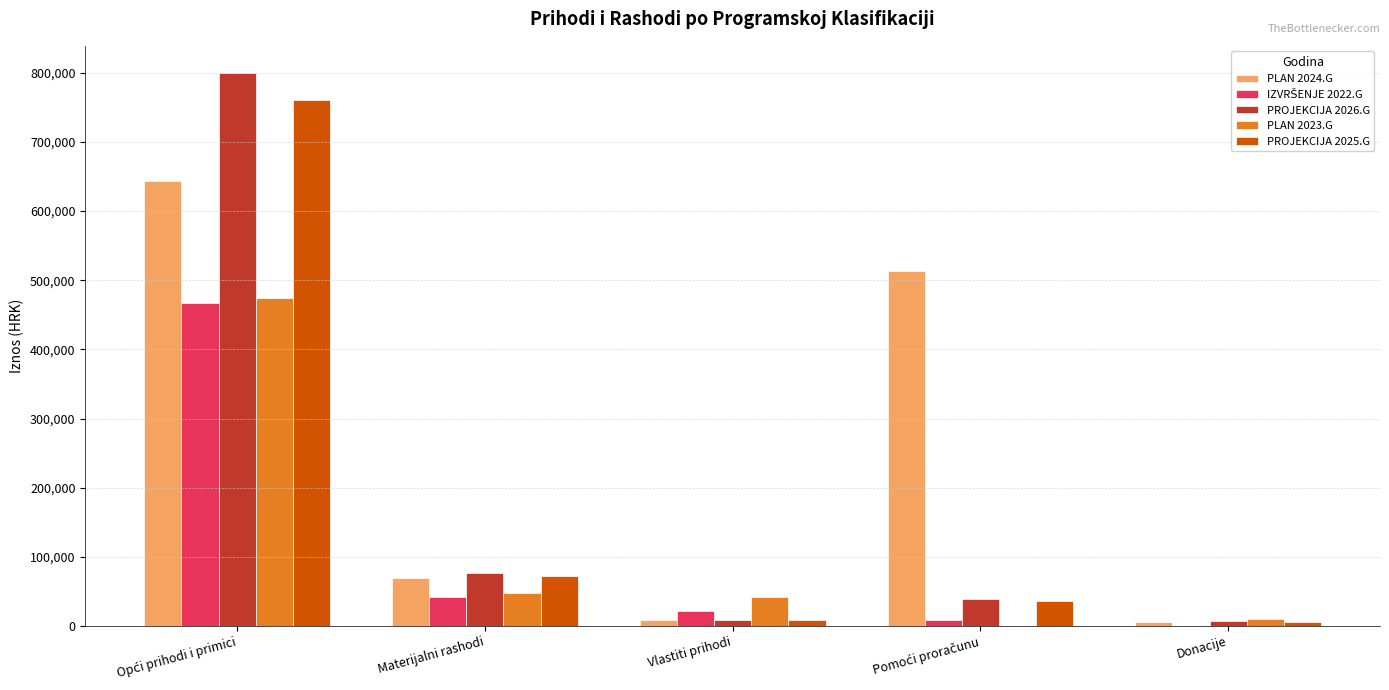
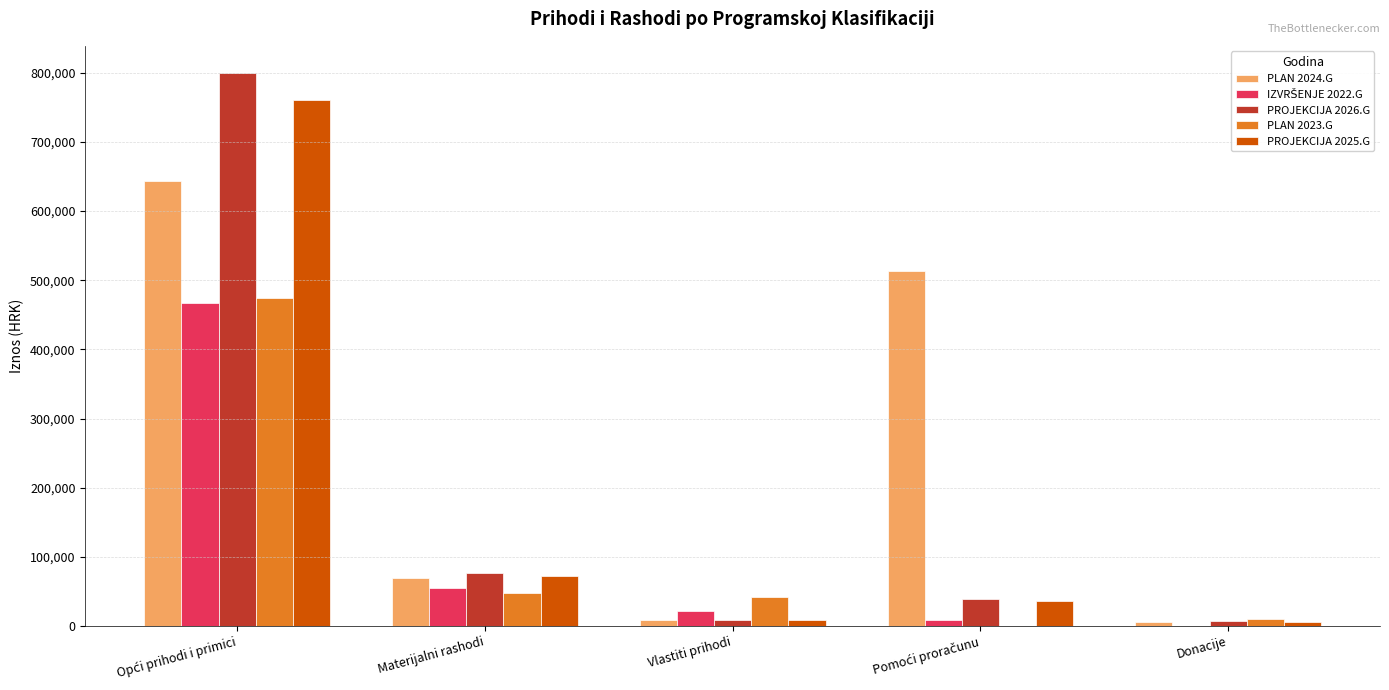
IZVRŠENJE 2022.G, Materijalni rashodi: 40,000 -> 60,000
